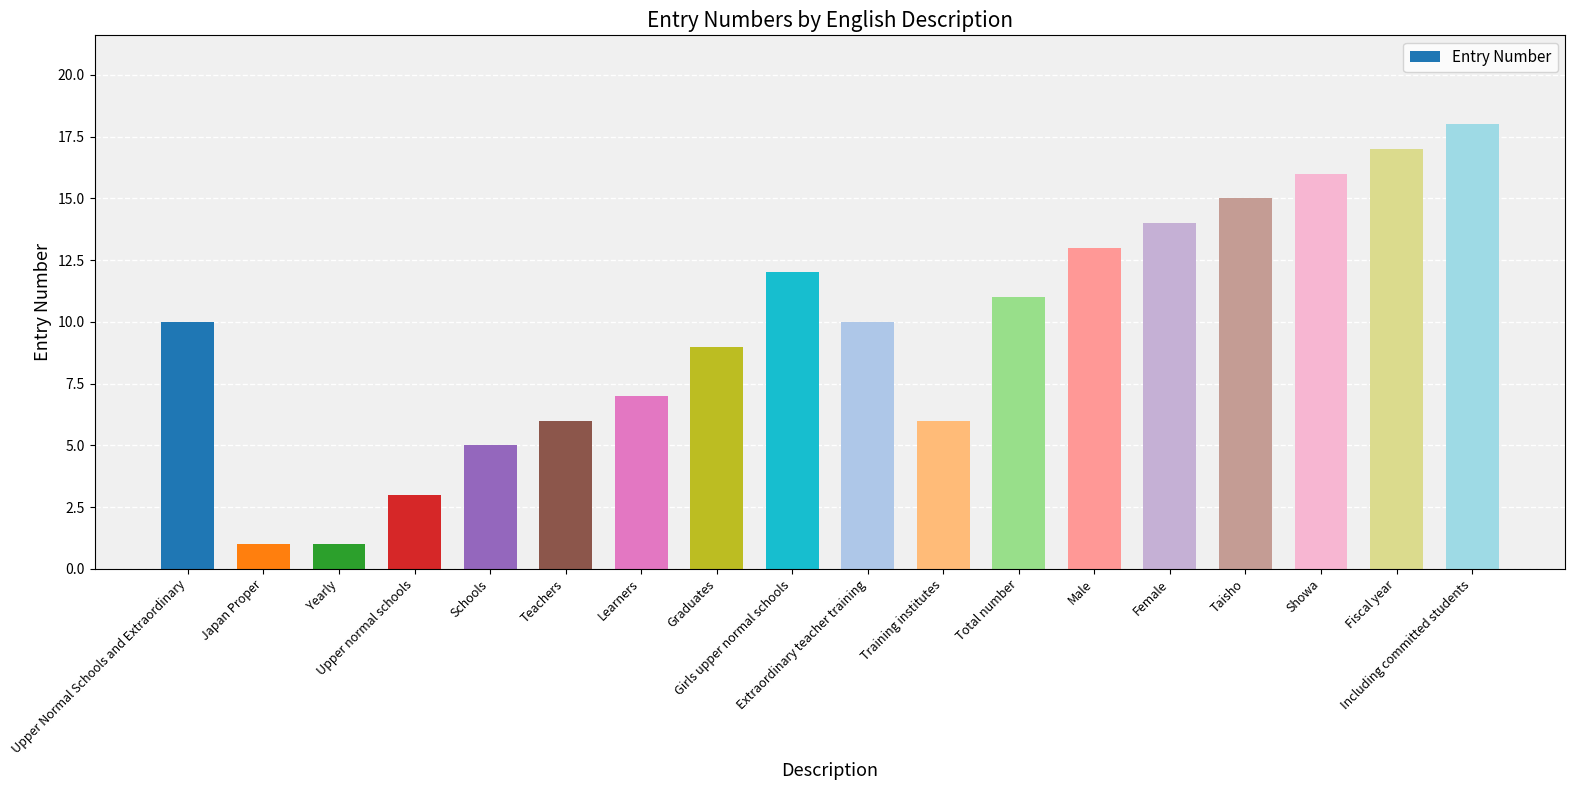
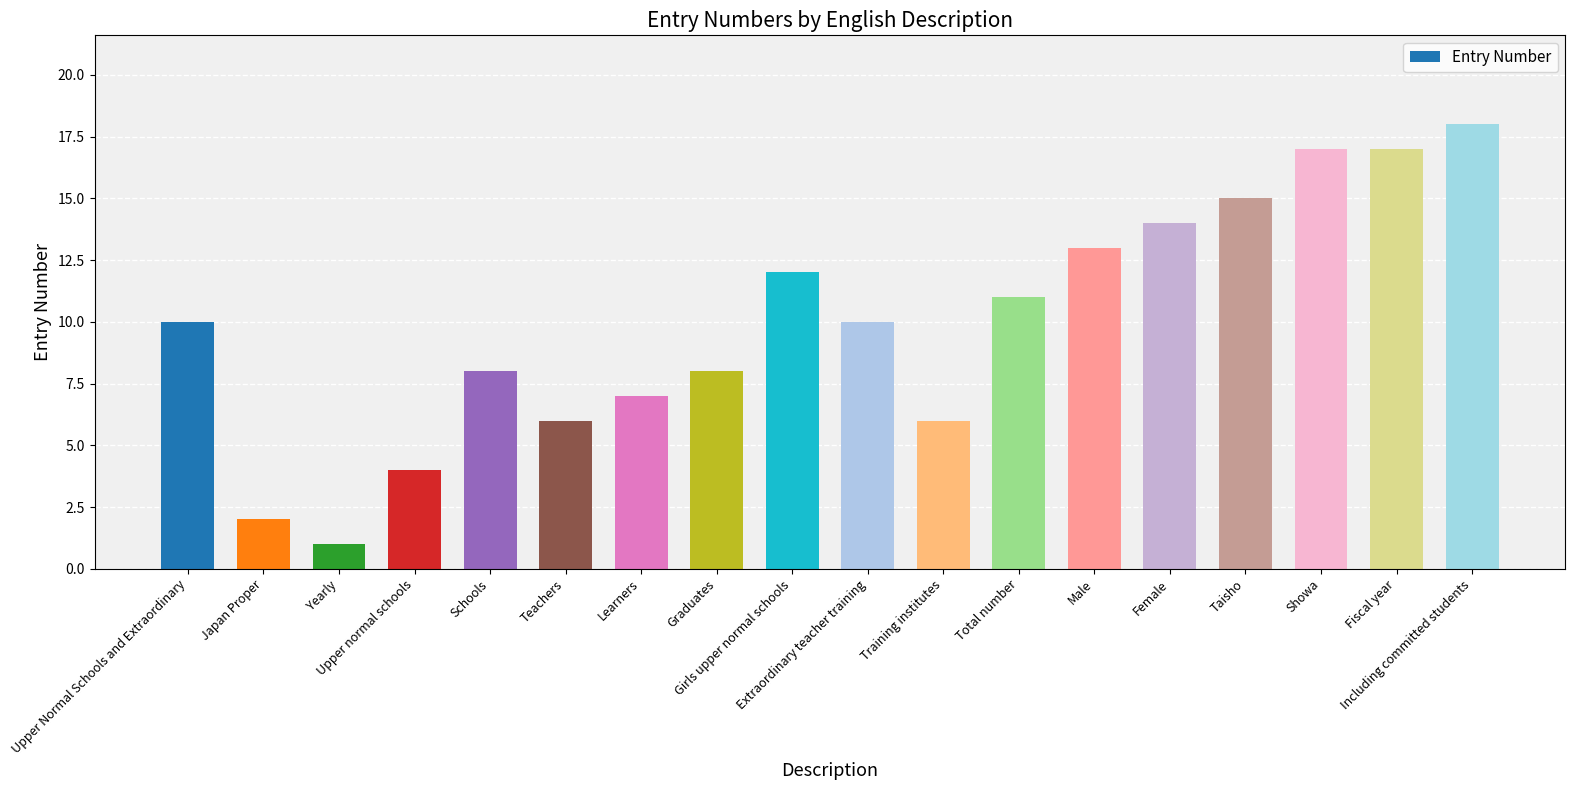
Japan Proper: 1 -> 2
Upper normal schools: 3 -> 4
Schools: 5 -> 8
Graduates: 9 -> 8
Showa: 16 -> 17
